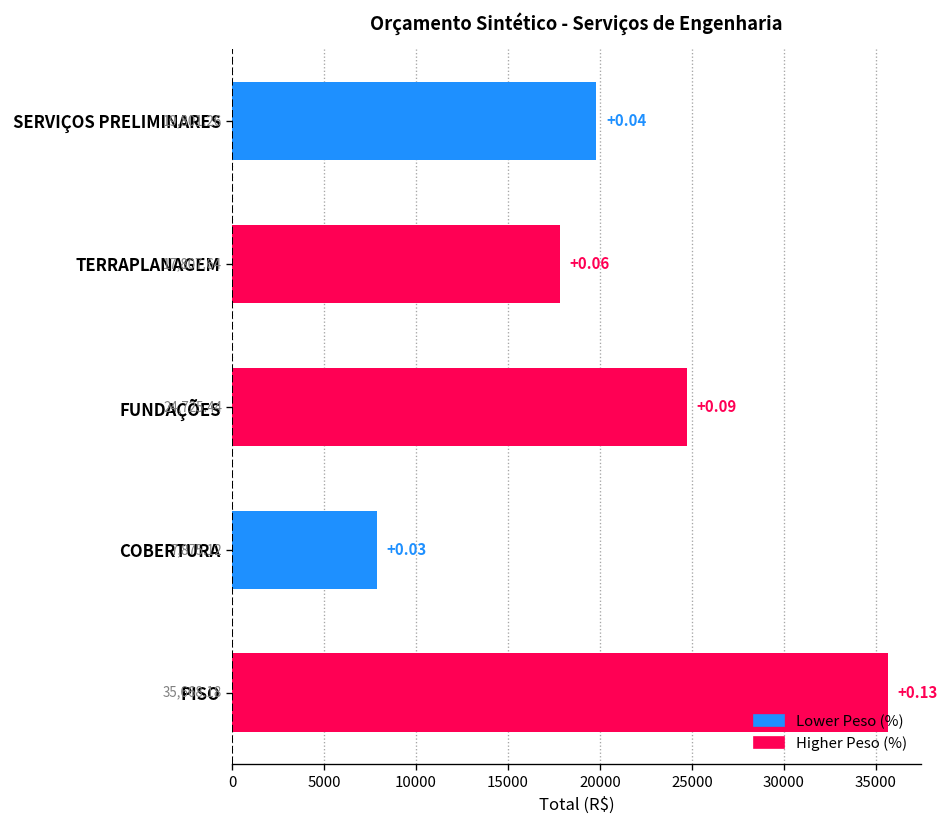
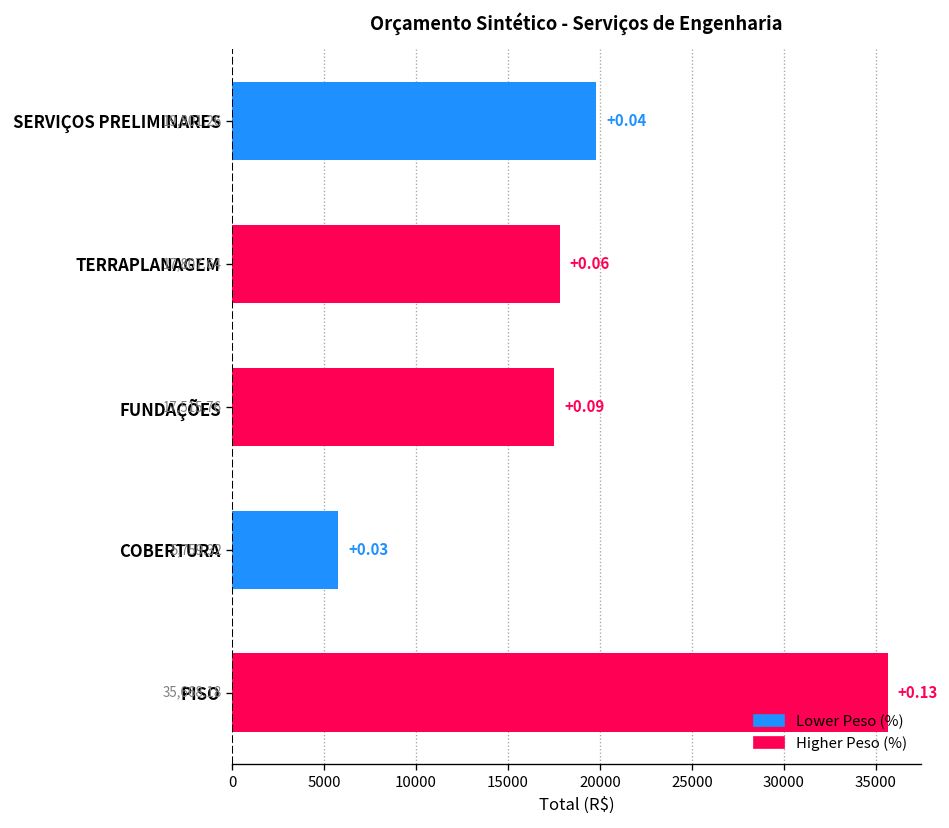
FUNDAÇÕES: 24,725.44 -> 17,515.76
COBERTURA: 7,875.12 -> 5,759.32
